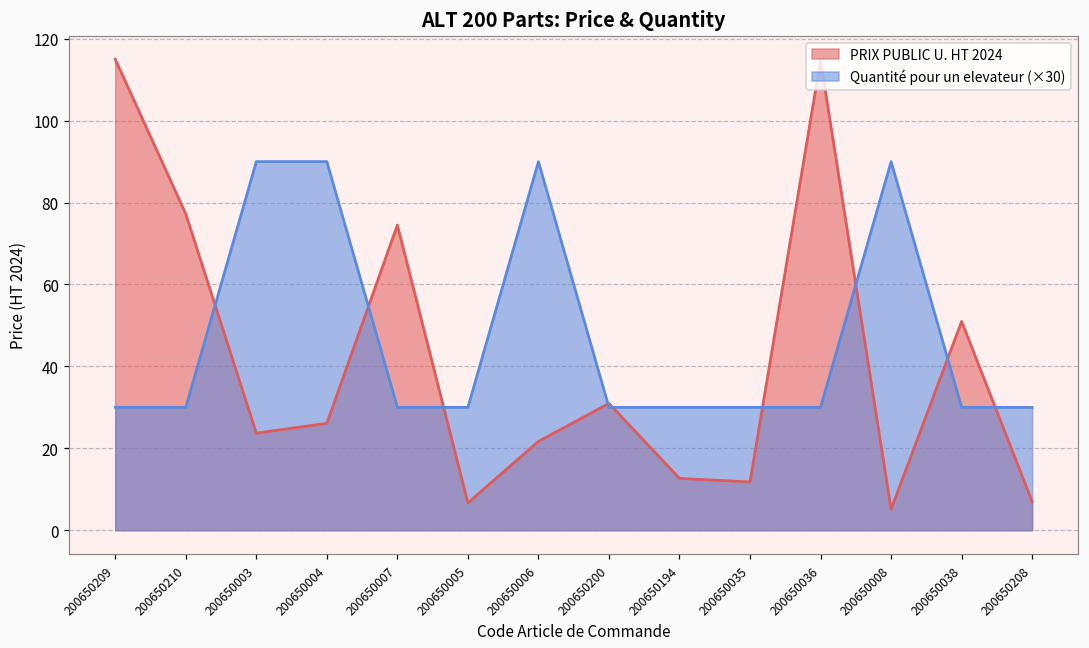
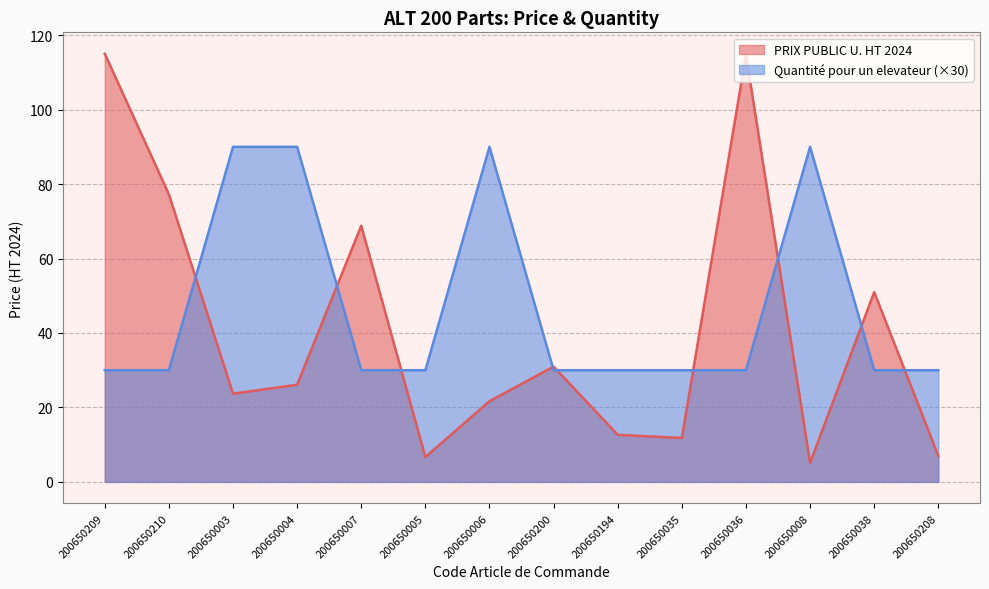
PRIX PUBLIC U. HT 2024, 200650007: 75 -> 69
